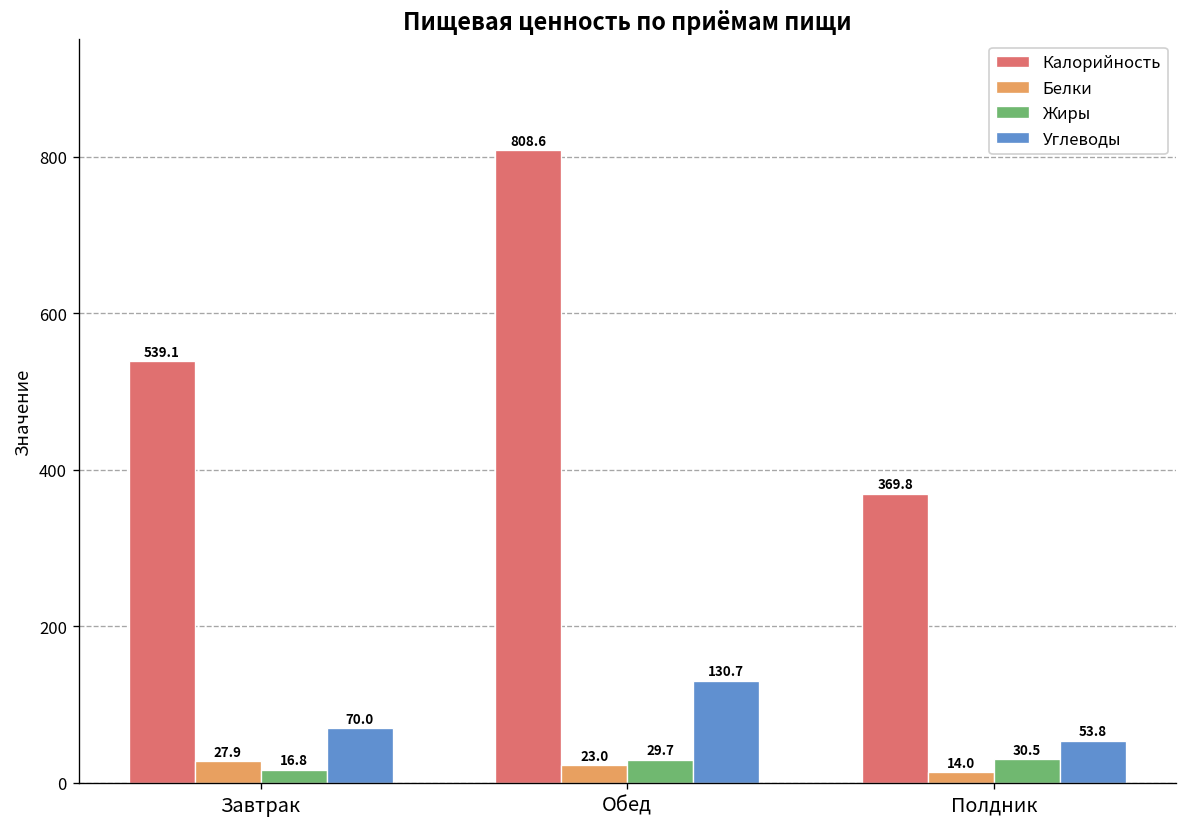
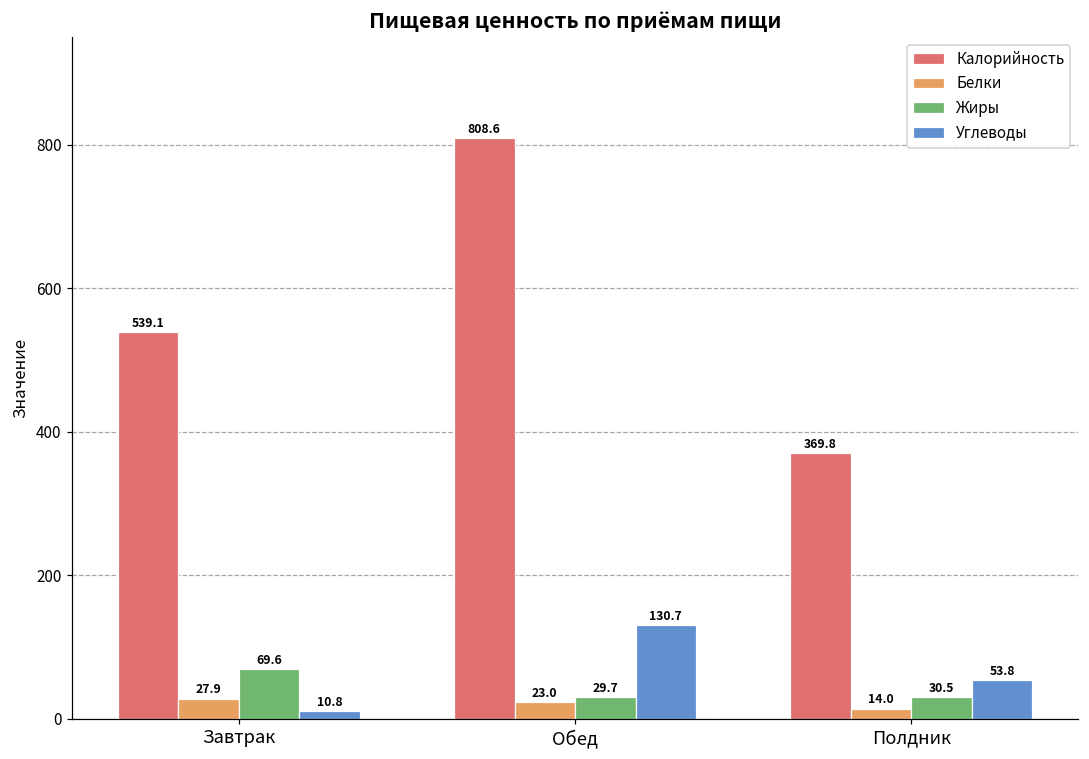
Жиры, Завтрак: 16.8 -> 69.6
Углеводы, Завтрак: 70.0 -> 10.8
